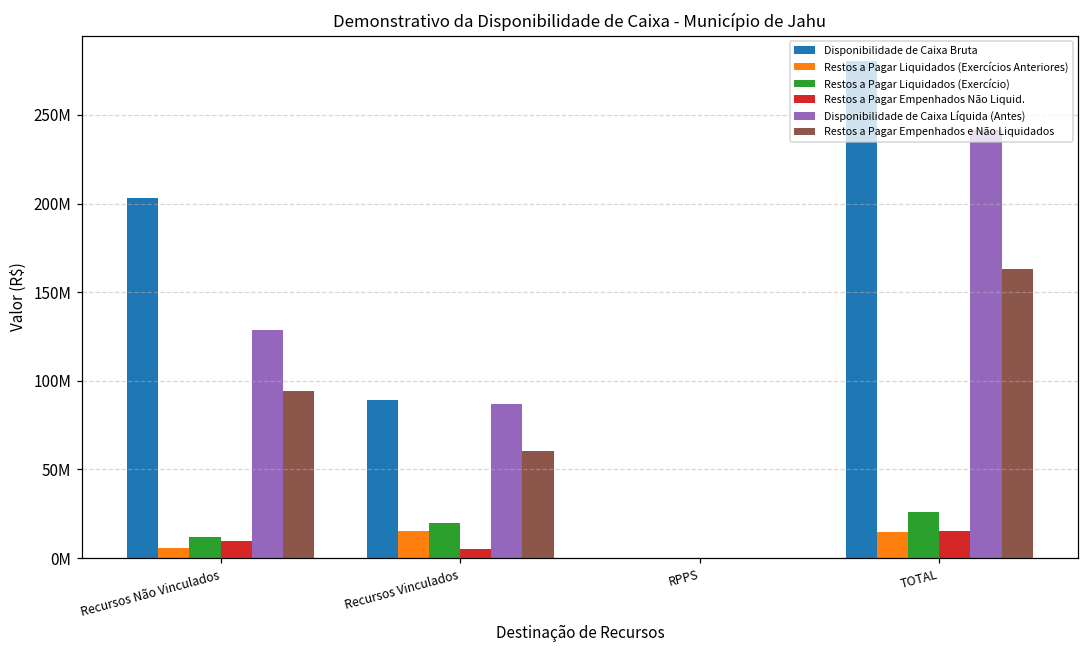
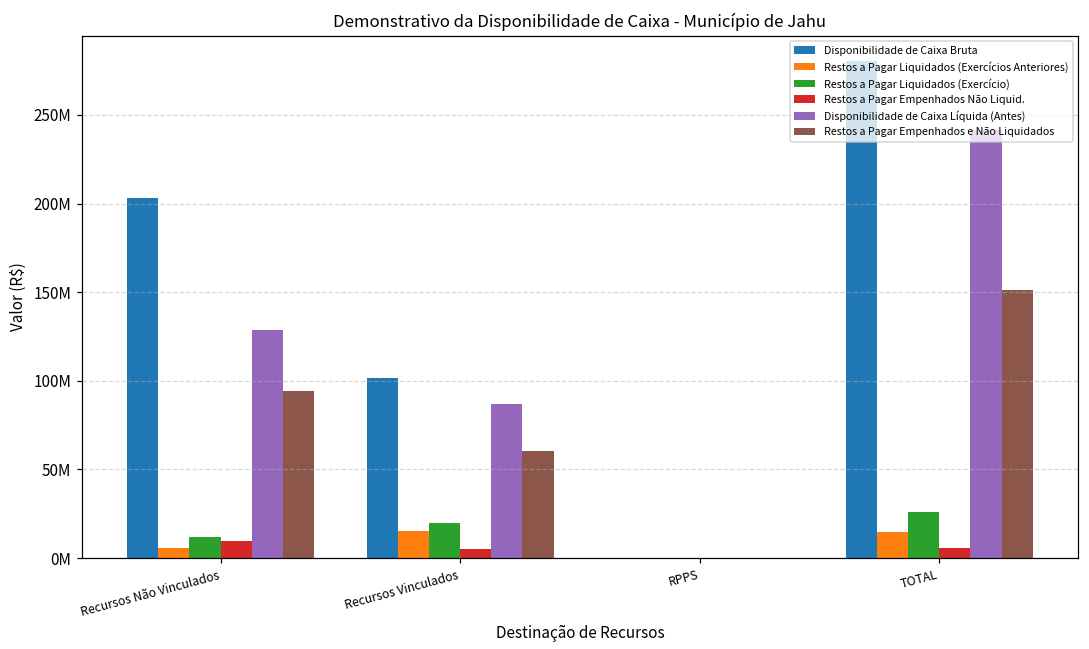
Disponibilidade de Caixa Bruta, Recursos Vinculados: 89000000 -> 102000000
Restos a Pagar Empenhados Não Liquid., TOTAL: 15000000 -> 5000000
Restos a Pagar Empenhados e Não Liquidados, TOTAL: 163000000 -> 151000000
